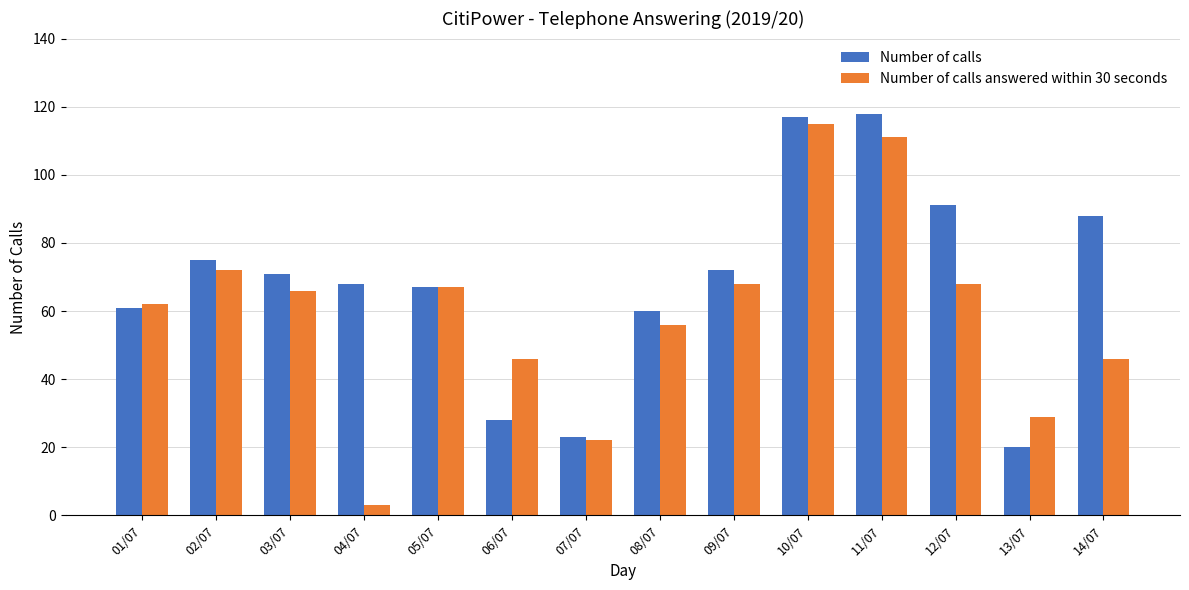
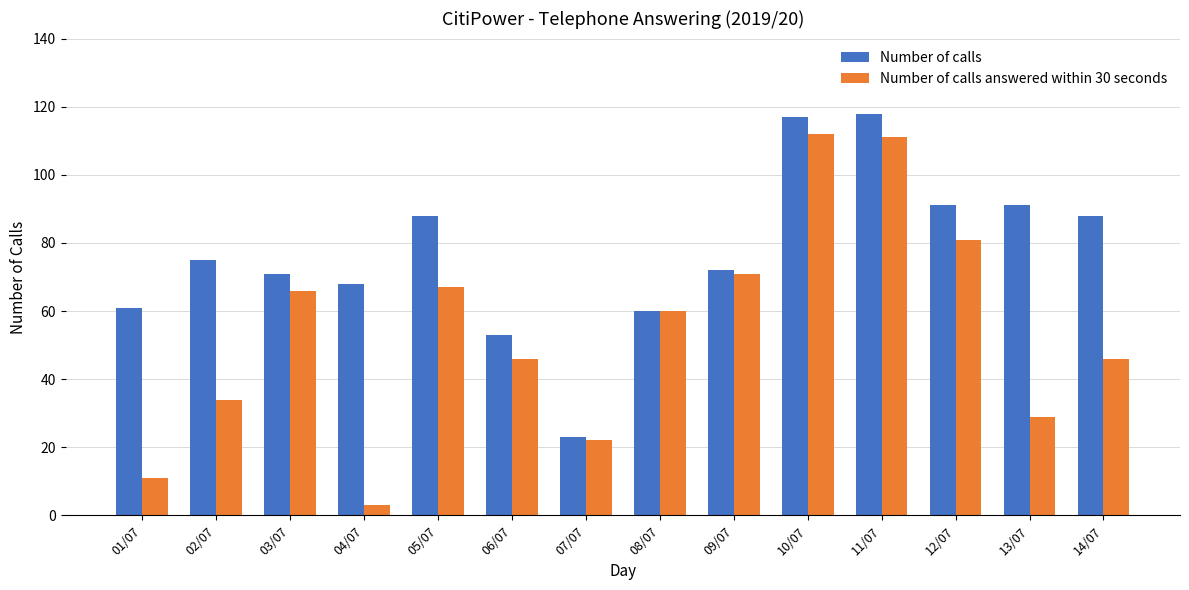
Number of calls answered within 30 seconds, 01/07: 62 -> 11
Number of calls answered within 30 seconds, 02/07: 72 -> 34
Number of calls, 05/07: 67 -> 88
Number of calls, 06/07: 28 -> 53
Number of calls answered within 30 seconds, 08/07: 56 -> 60
Number of calls answered within 30 seconds, 09/07: 68 -> 71
Number of calls answered within 30 seconds, 10/07: 115 -> 112
Number of calls answered within 30 seconds, 12/07: 68 -> 81
Number of calls, 13/07: 20 -> 91
